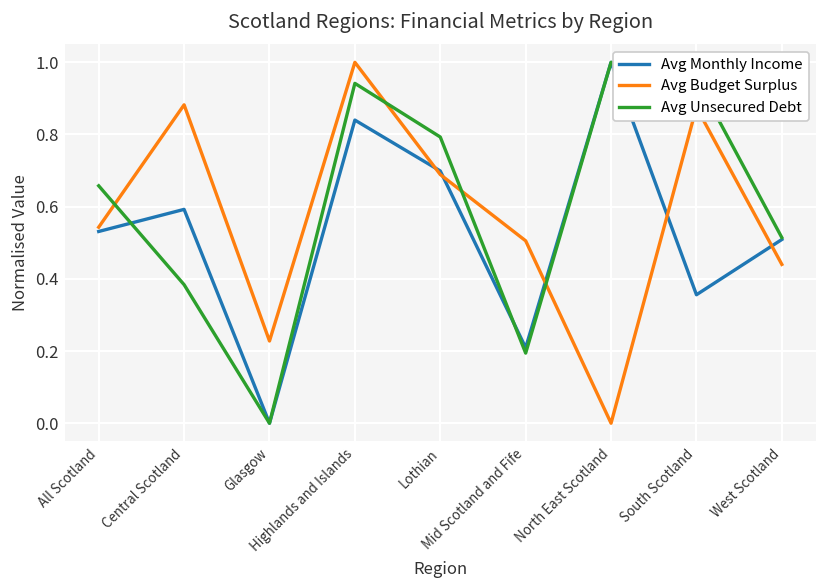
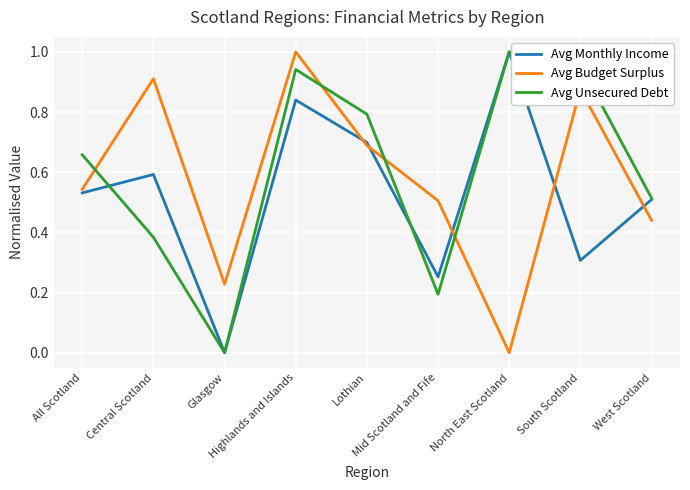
Avg Budget Surplus, Central Scotland: 0.88 -> 0.91
Avg Monthly Income, Mid Scotland and Fife: 0.21 -> 0.25
Avg Monthly Income, South Scotland: 0.36 -> 0.31
